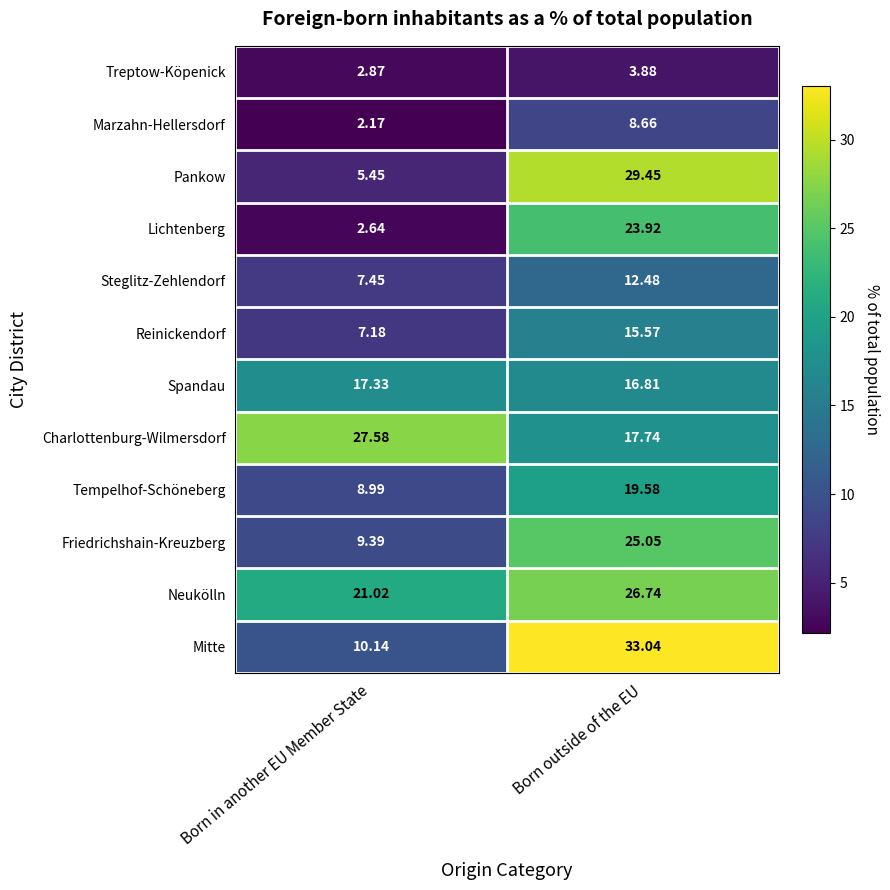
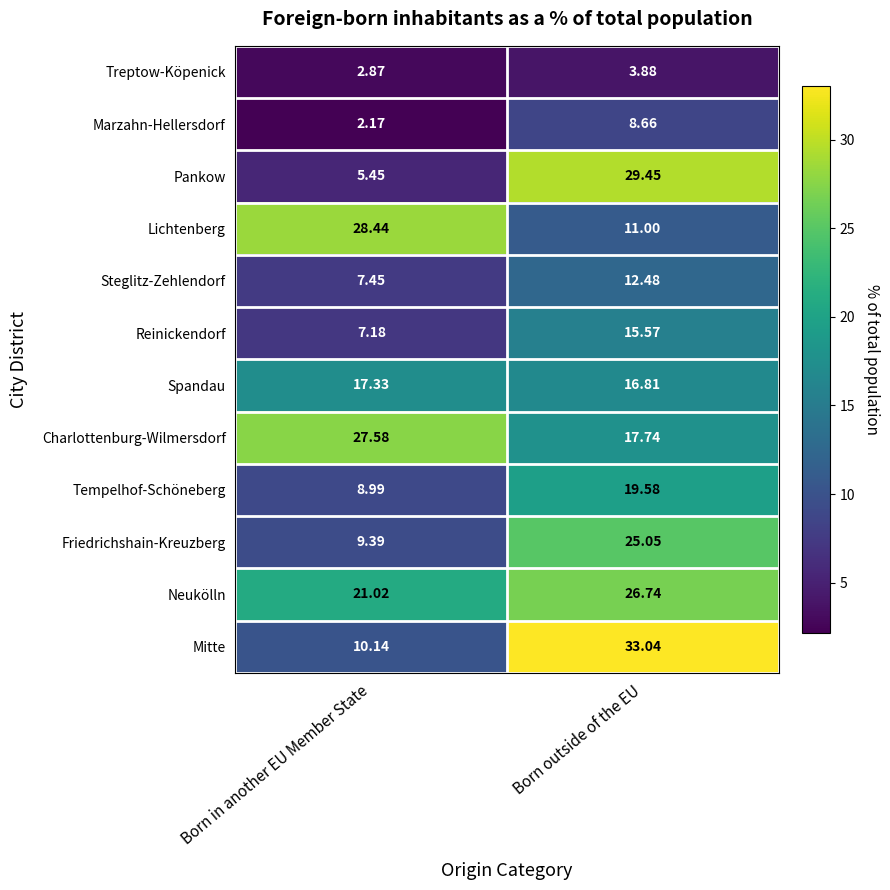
Lichtenberg, Born in another EU Member State: 2.64 -> 28.44
Lichtenberg, Born outside of the EU: 23.92 -> 11.00
